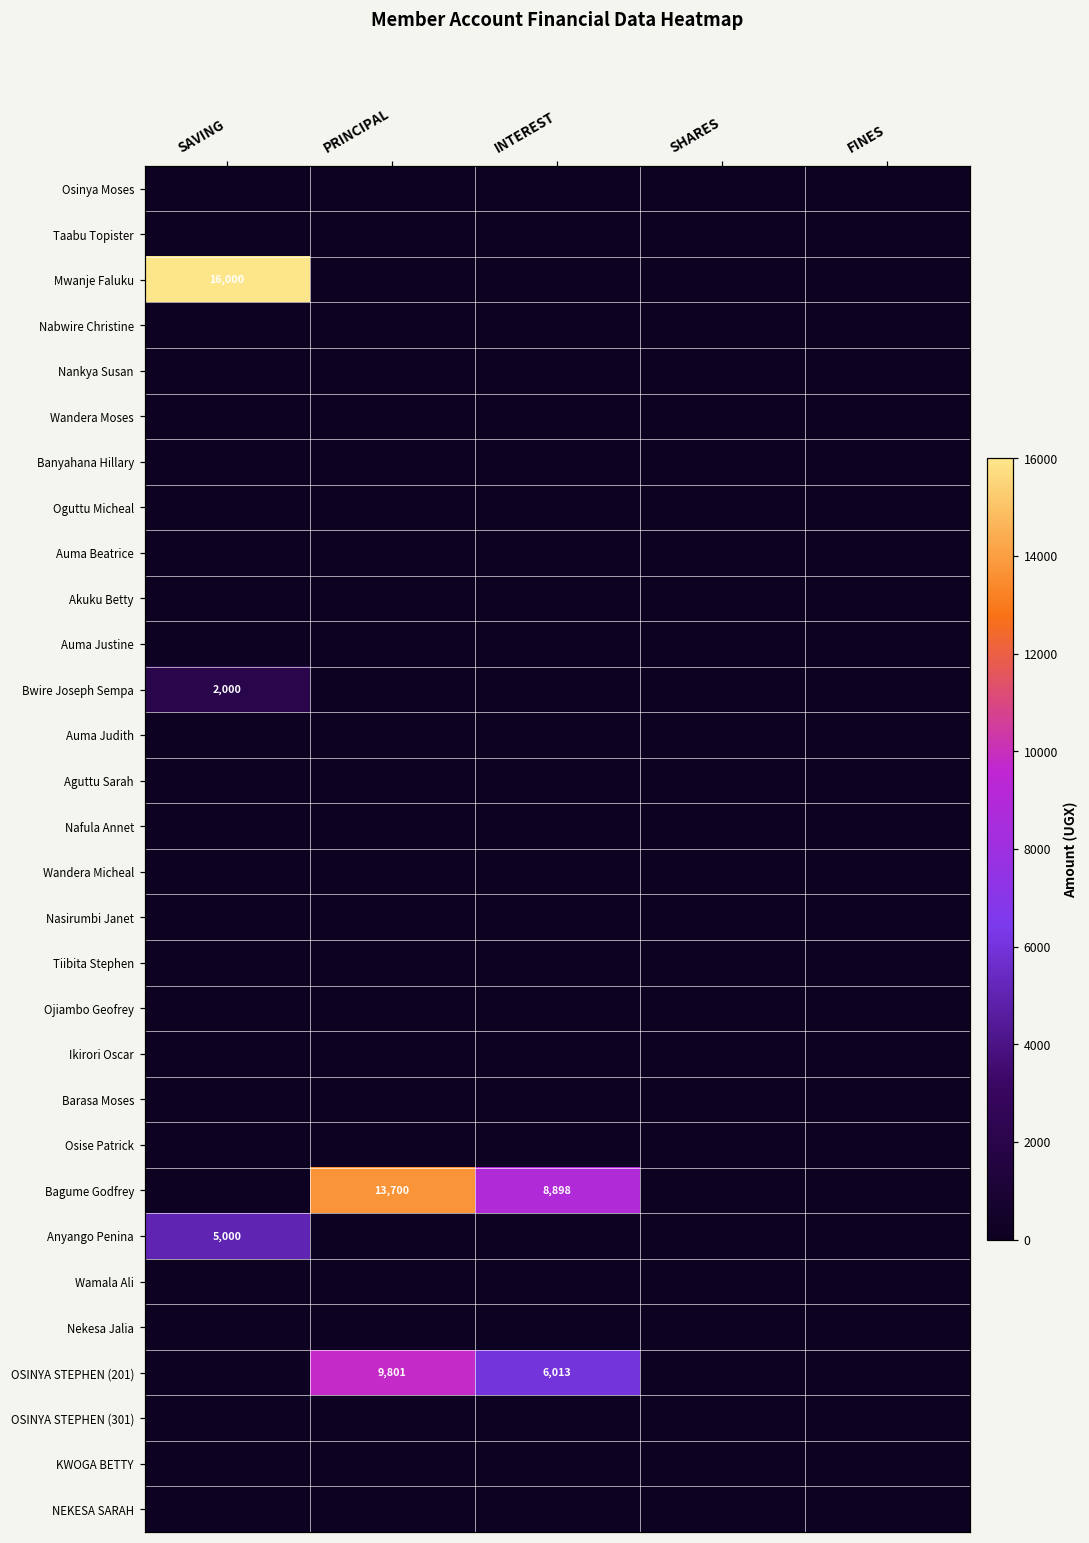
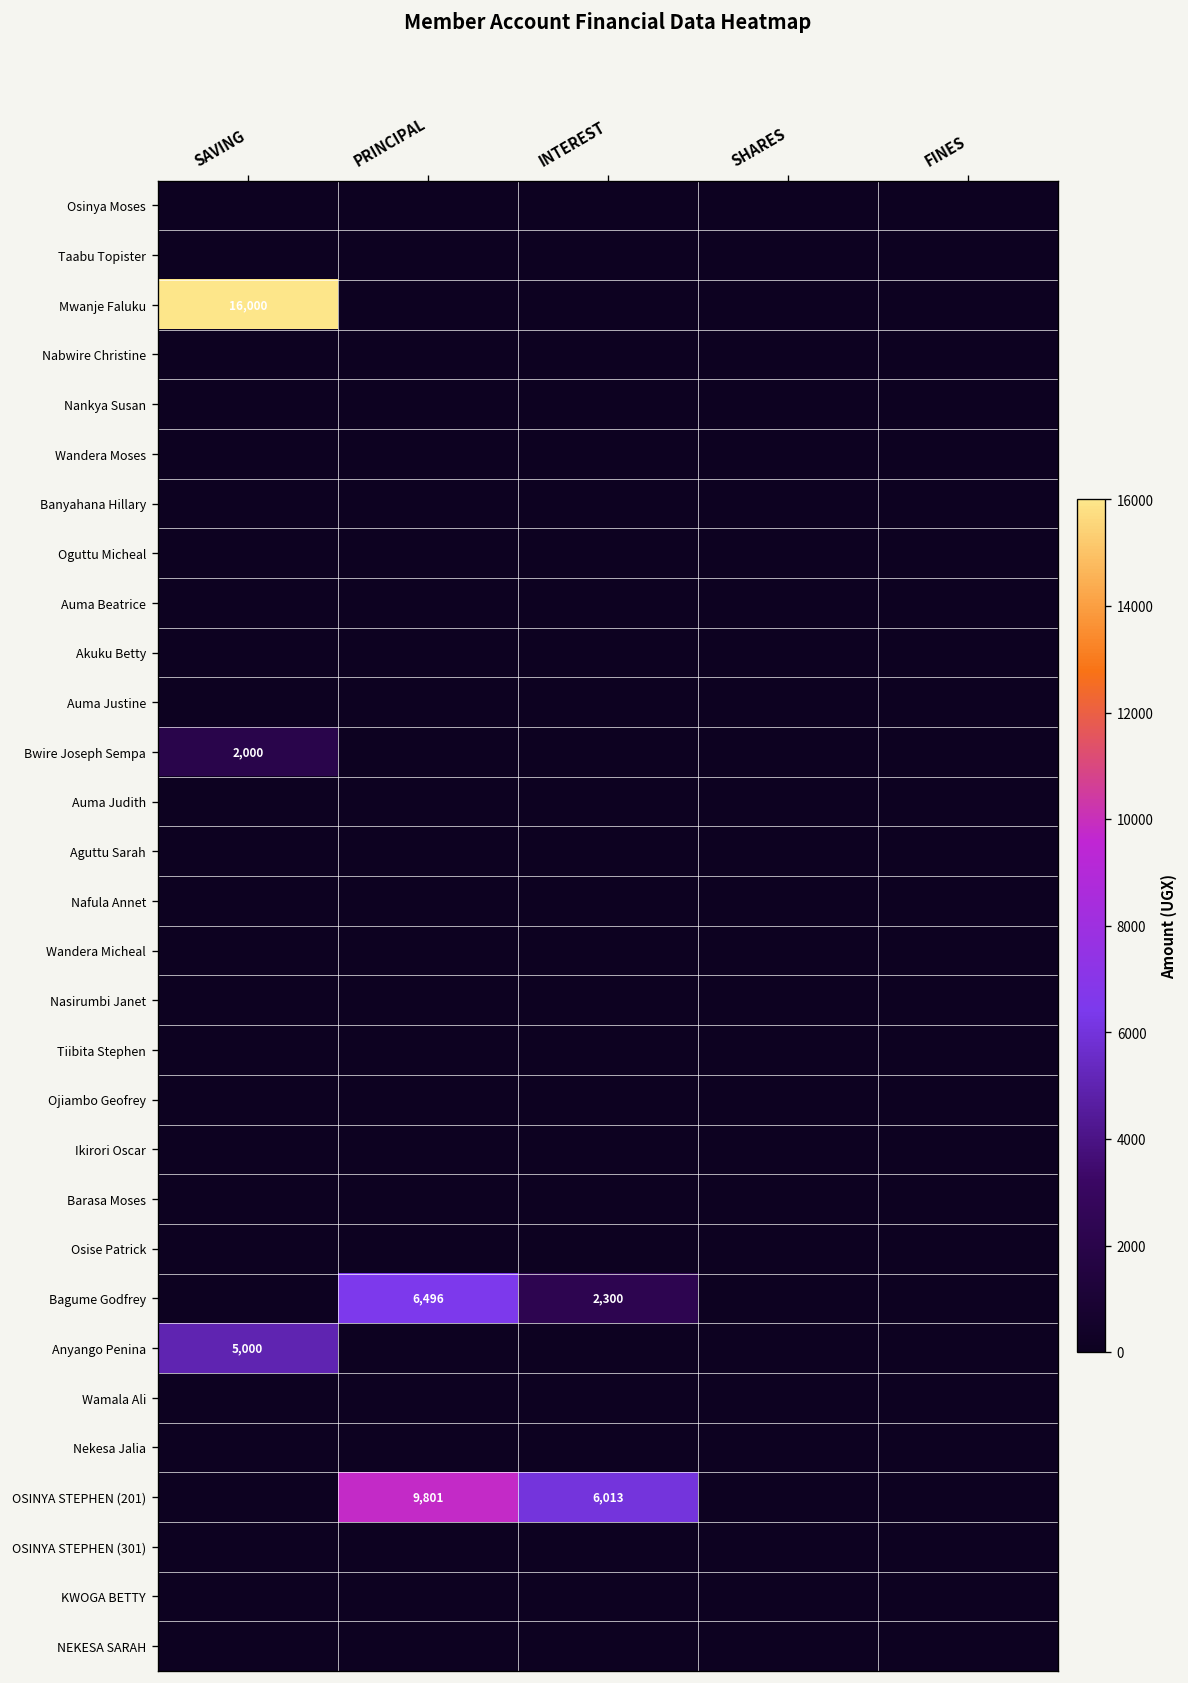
Bagume Godfrey, PRINCIPAL: 13,700 -> 6,496
Bagume Godfrey, INTEREST: 8,898 -> 2,300
